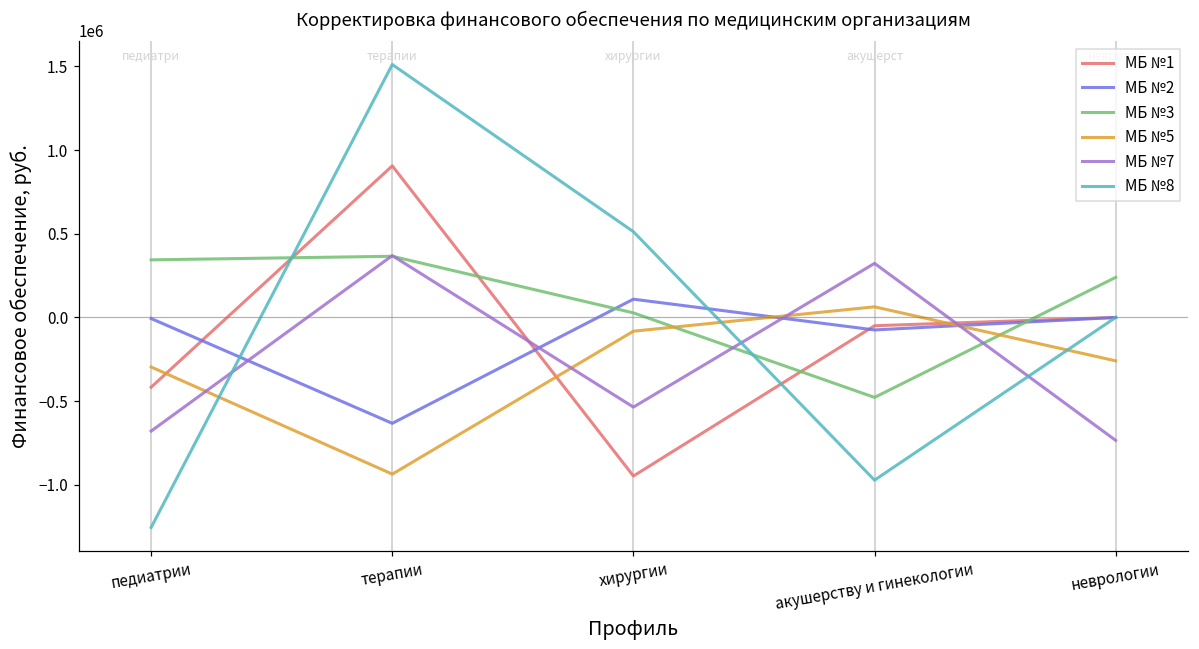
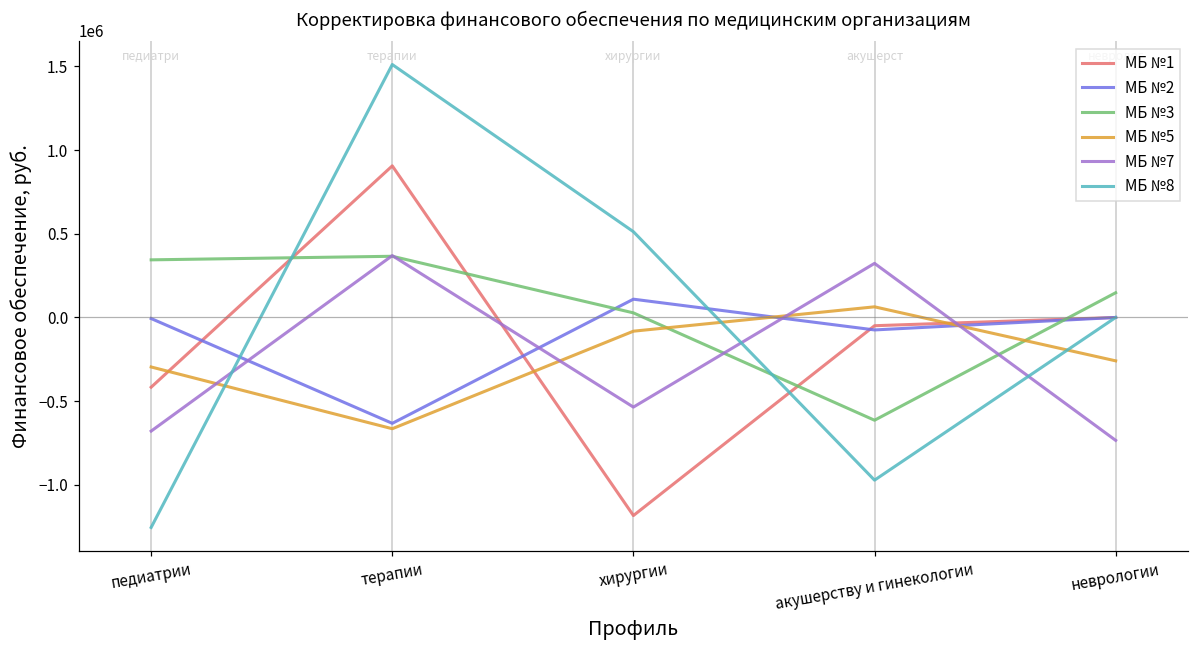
МБ №5, терапии: -940000 -> -660000
МБ №1, хирургии: -950000 -> -1180000
МБ №3, акушерству и гинекологии: -480000 -> -610000
МБ №3, неврологии: 240000 -> 150000
